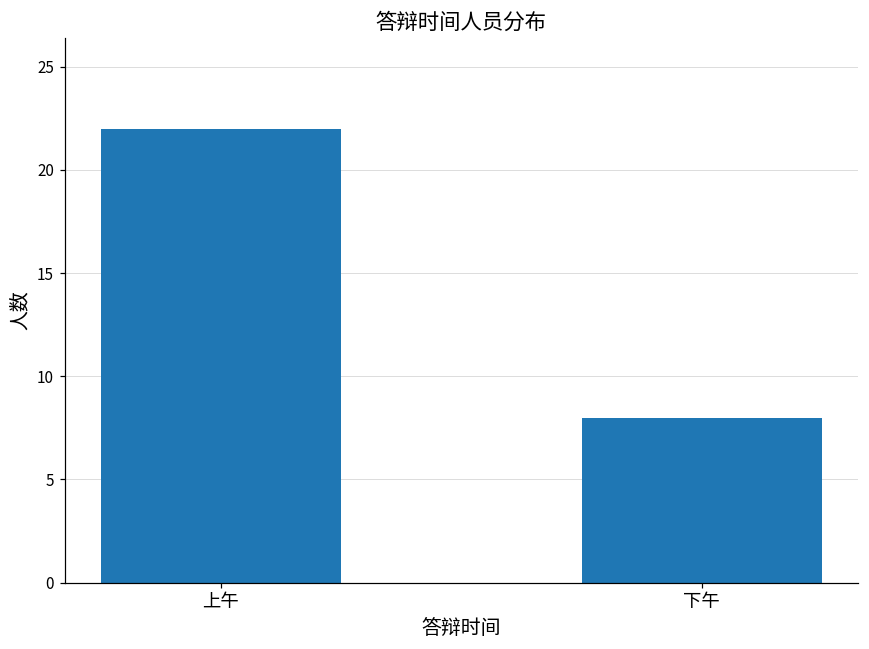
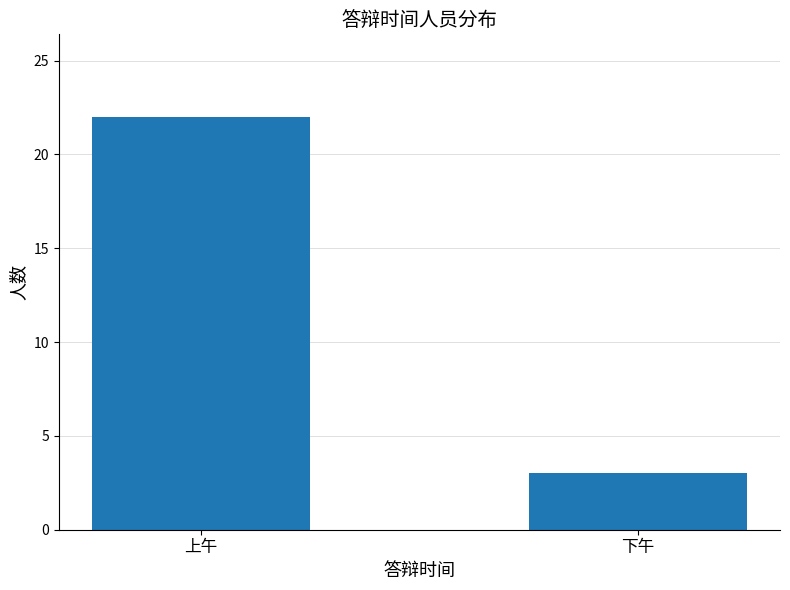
下午: 8 -> 3
